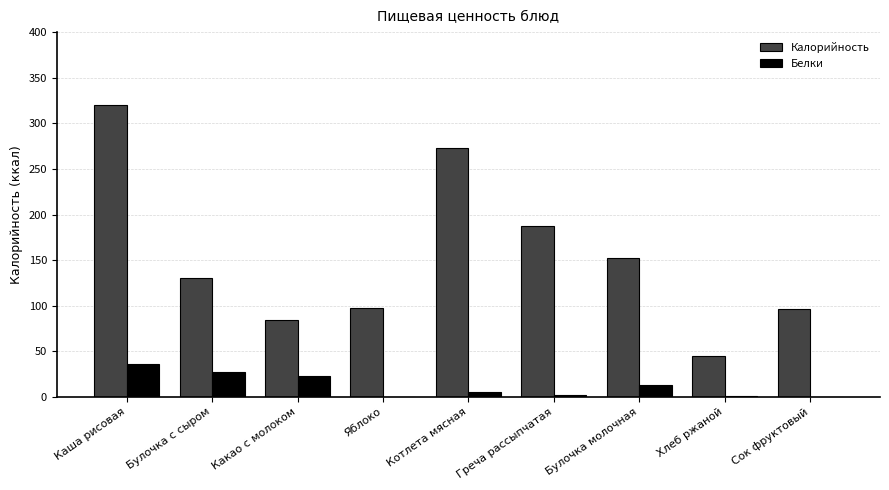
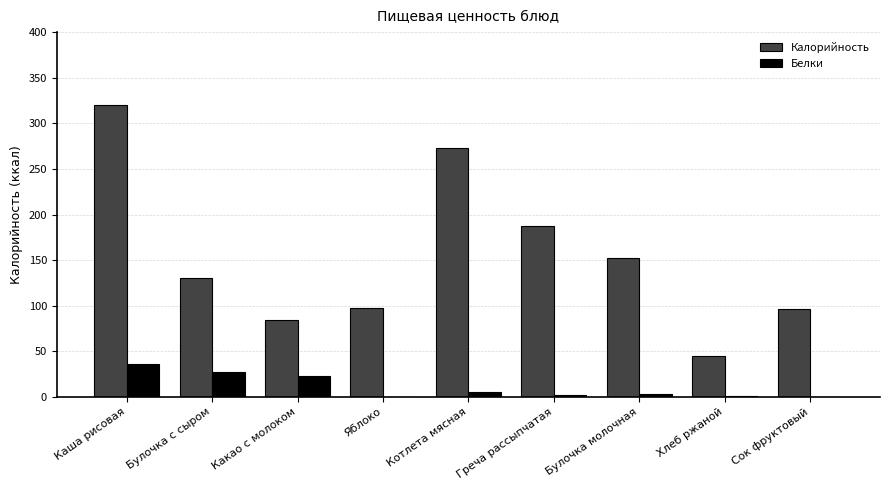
Белки, Булочка молочная: 10 -> 0
